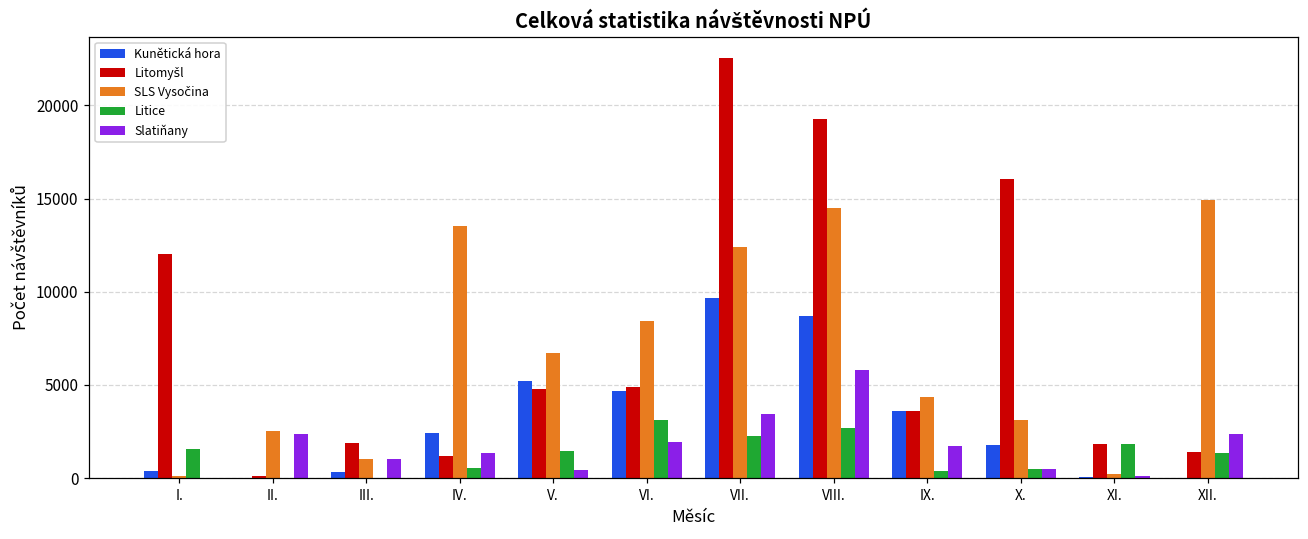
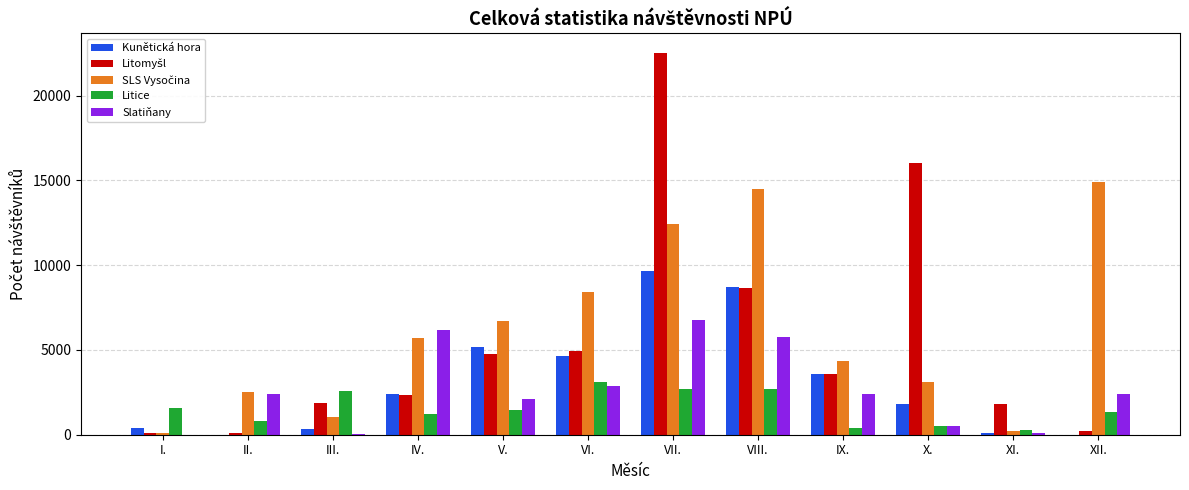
Litomyšl, I.: 12000 -> 100
Litice, II.: 0 -> 800
Litice, III.: 0 -> 2600
Slatiňany, III.: 1000 -> 100
Litomyšl, IV.: 1200 -> 2400
SLS Vysočina, IV.: 13500 -> 5700
Litice, IV.: 600 -> 1200
Slatiňany, IV.: 1400 -> 6200
Slatiňany, V.: 400 -> 2100
Slatiňany, VI.: 1900 -> 2900
Litice, VII.: 2200 -> 2700
Slatiňany, VII.: 3400 -> 6800
Litomyšl, VIII.: 19300 -> 8700
Slatiňany, IX.: 1700 -> 2400
Litice, XI.: 1800 -> 300
Litomyšl, XII.: 1400 -> 200
